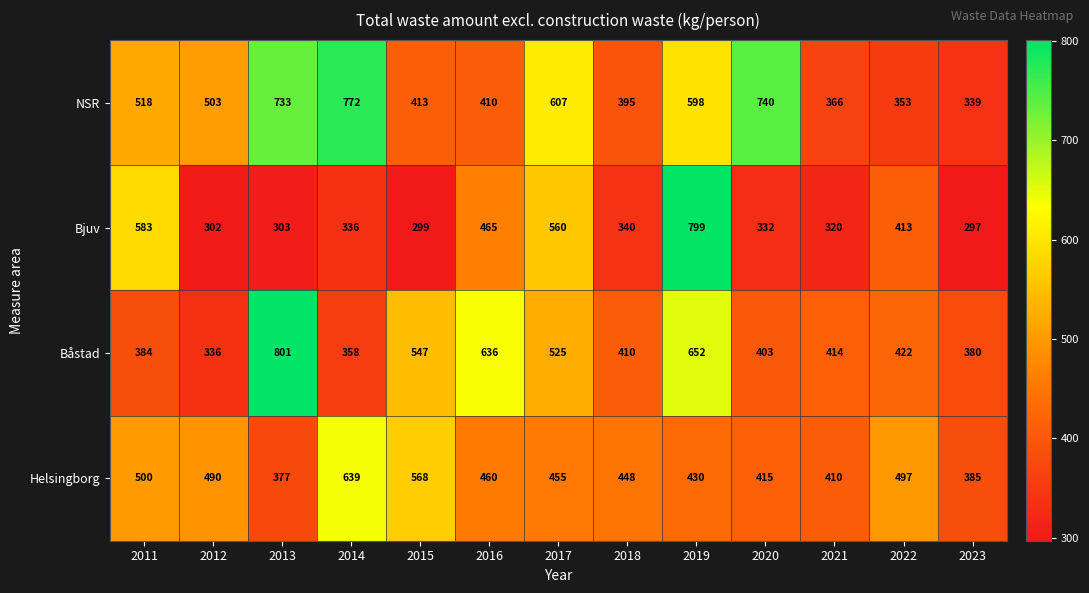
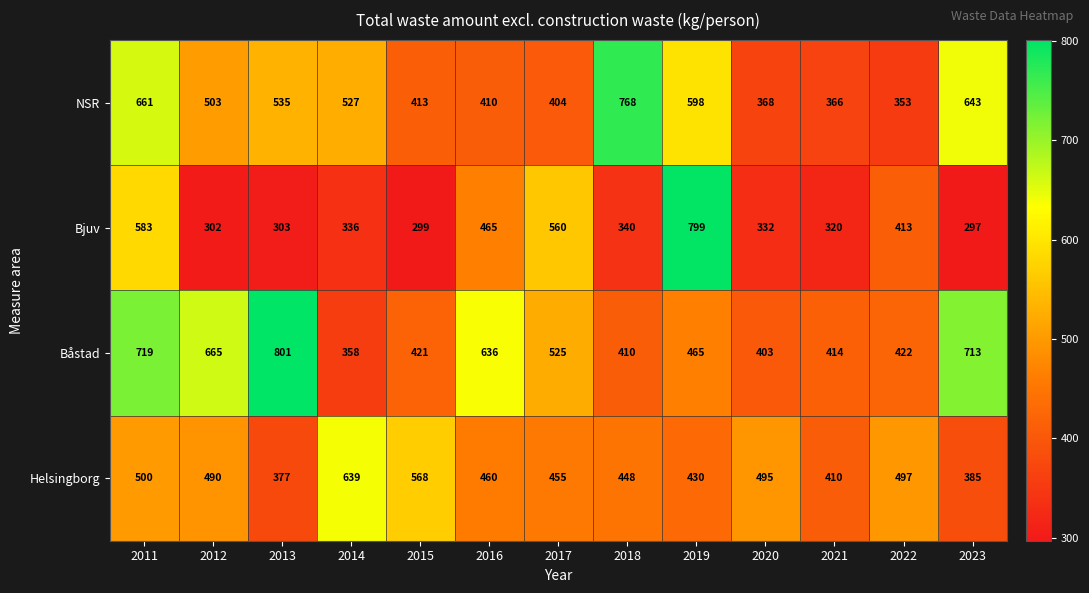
NSR, 2011: 518 -> 661
NSR, 2013: 733 -> 535
NSR, 2014: 772 -> 527
NSR, 2017: 607 -> 404
NSR, 2018: 395 -> 768
NSR, 2020: 740 -> 368
NSR, 2023: 339 -> 643
Båstad, 2011: 384 -> 719
Båstad, 2012: 336 -> 665
Båstad, 2015: 547 -> 421
Båstad, 2019: 652 -> 465
Båstad, 2023: 380 -> 713
Helsingborg, 2020: 415 -> 495
